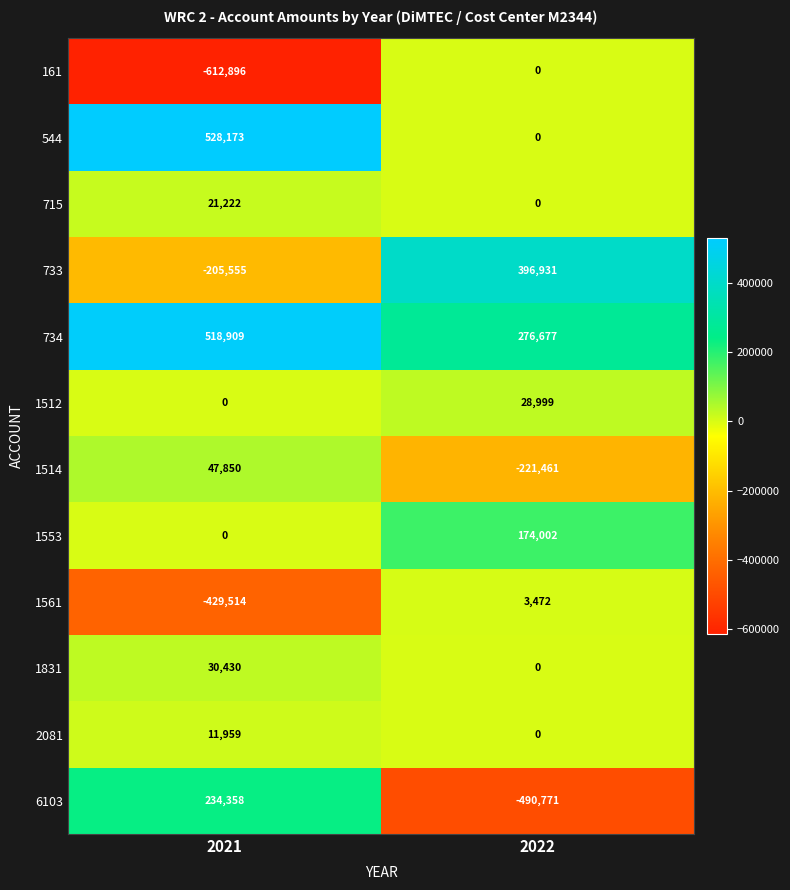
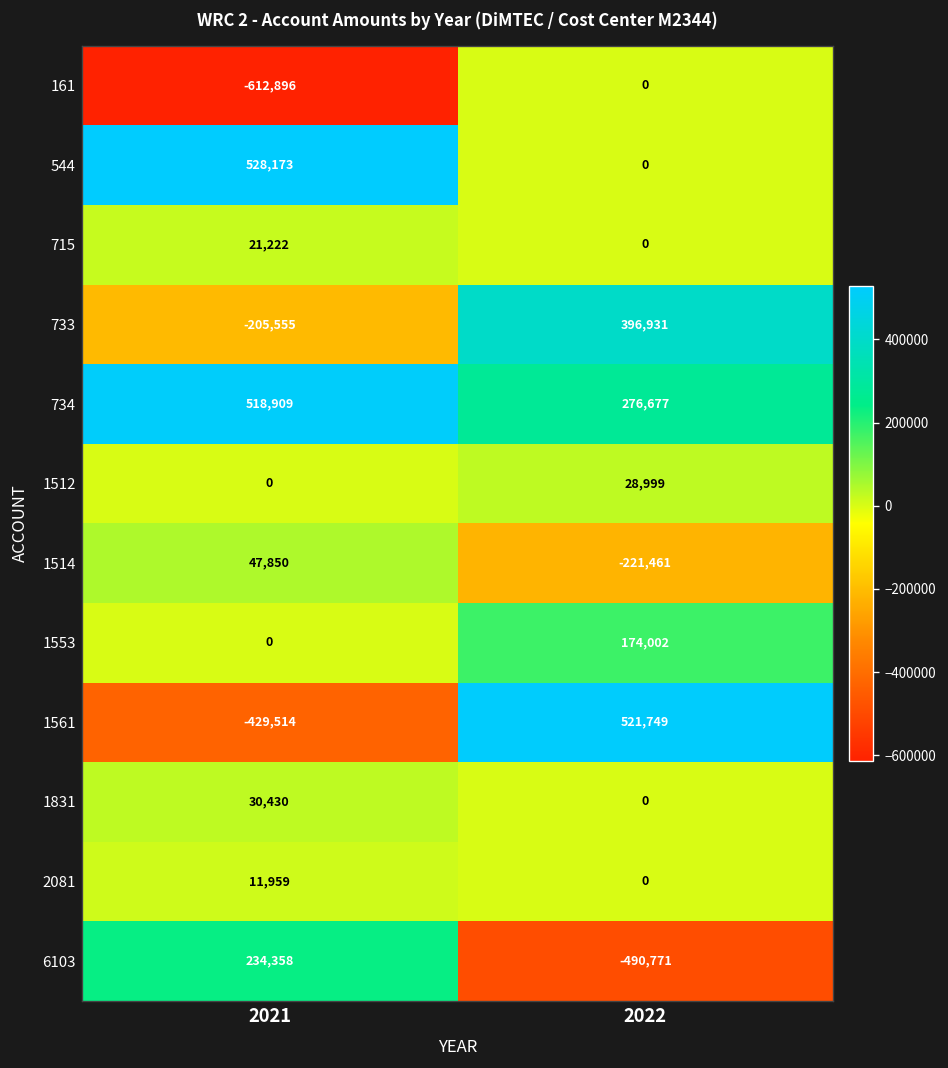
1561, 2022: 3,472 -> 521,749
